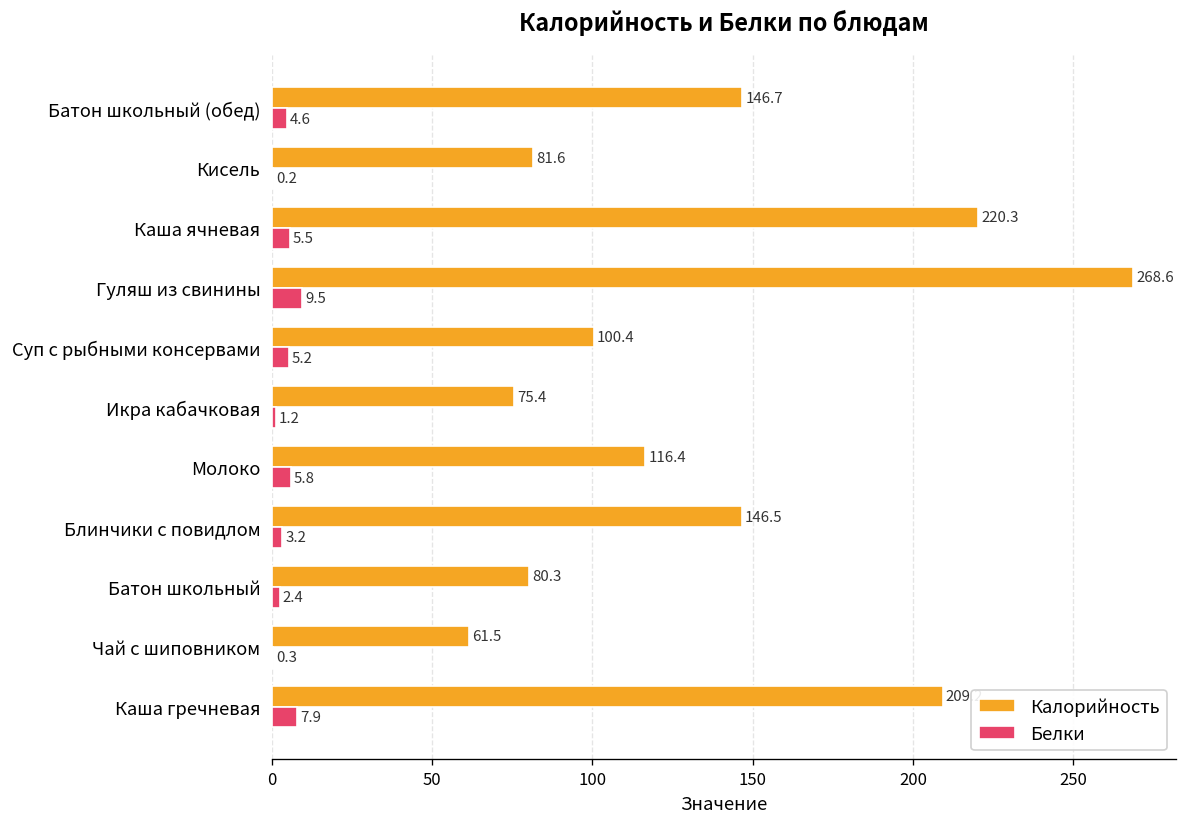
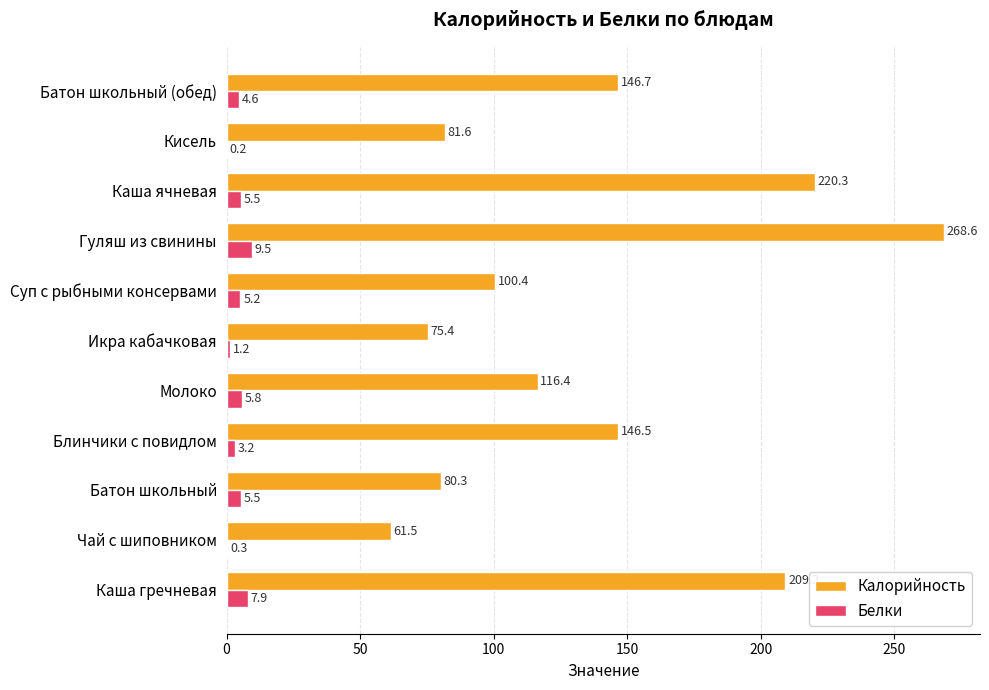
Белки, Батон школьный: 2.4 -> 5.5
